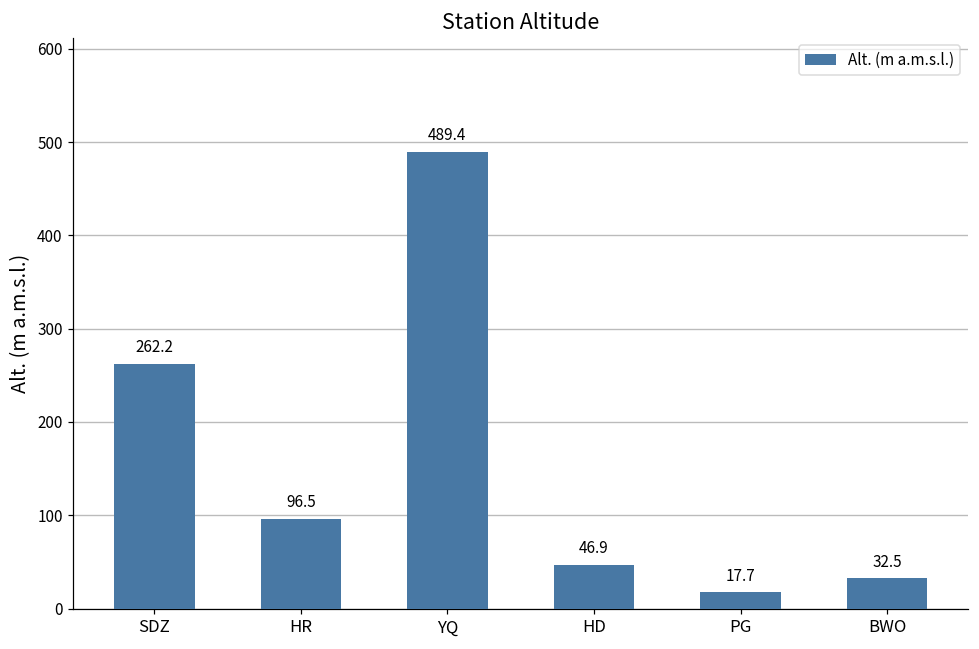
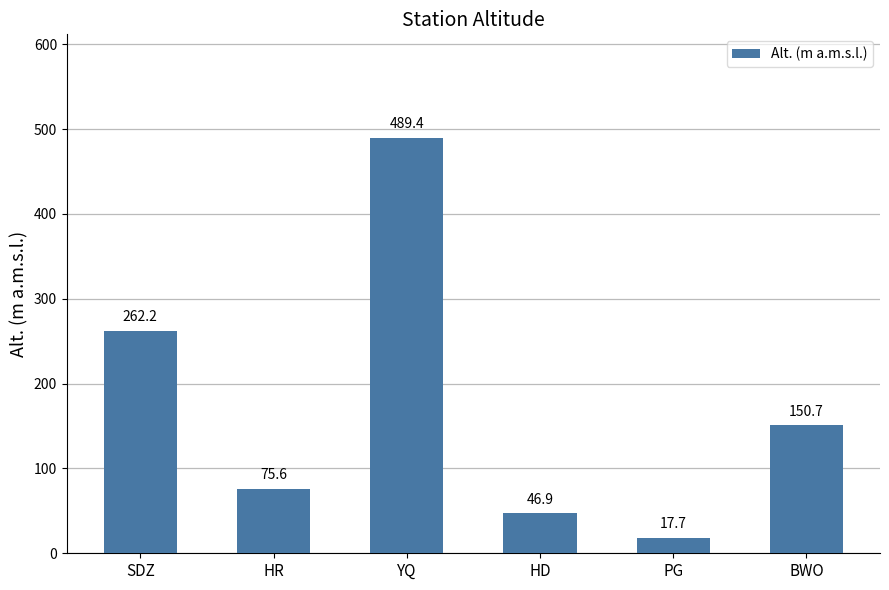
HR: 96.5 -> 75.6
BWO: 32.5 -> 150.7
